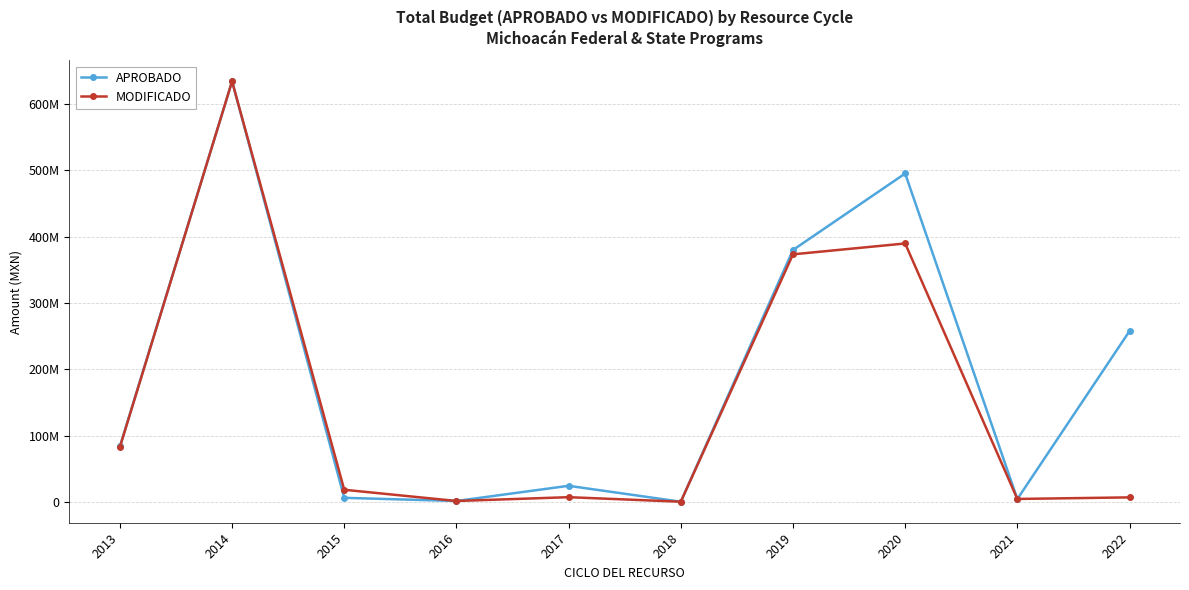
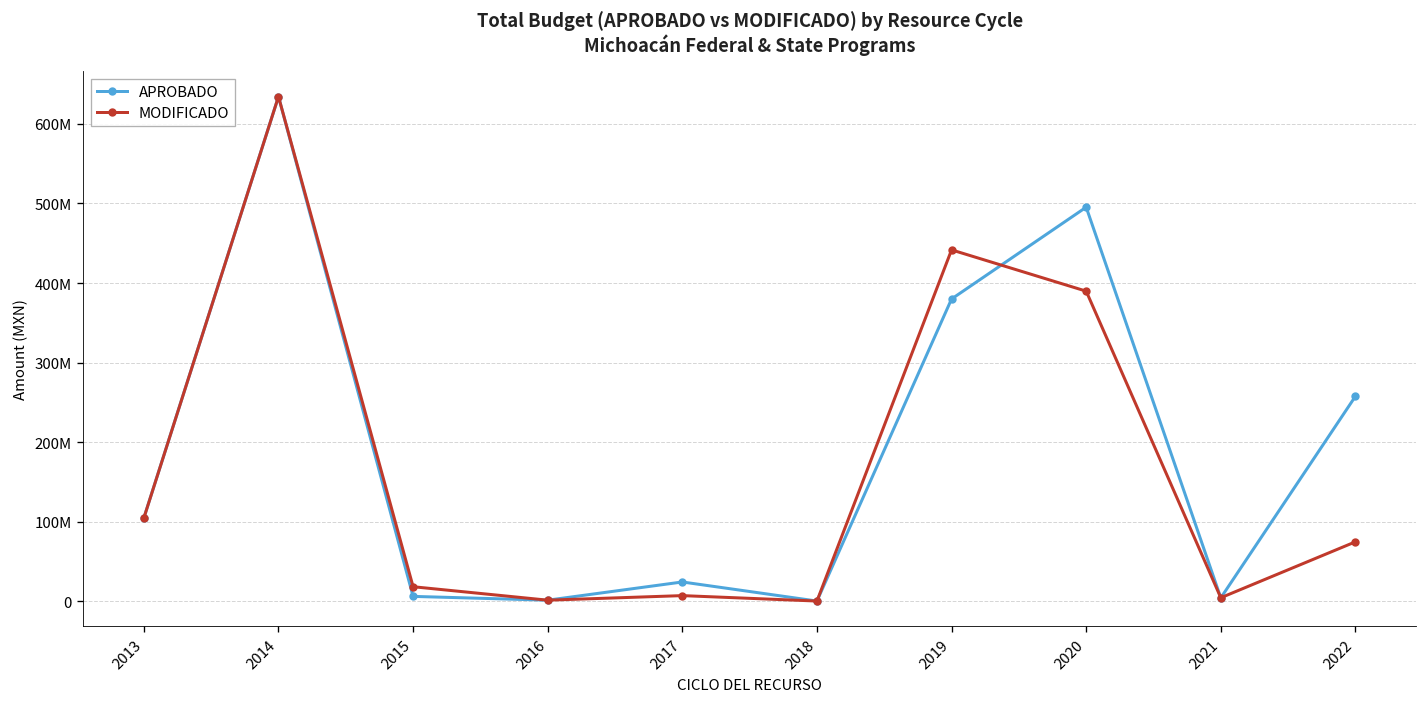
APROBADO, 2013: 80000000 -> 100000000
MODIFICADO, 2013: 80000000 -> 100000000
MODIFICADO, 2019: 370000000 -> 440000000
MODIFICADO, 2022: 10000000 -> 70000000
